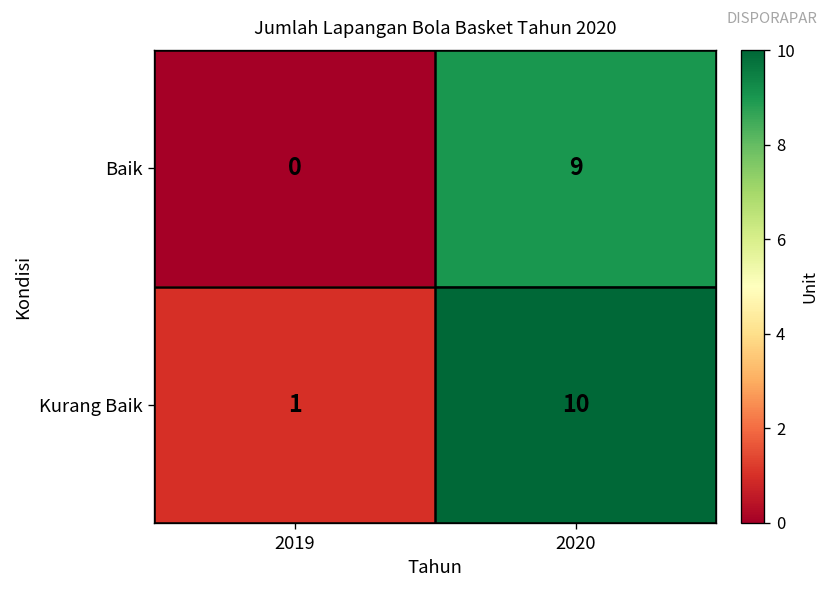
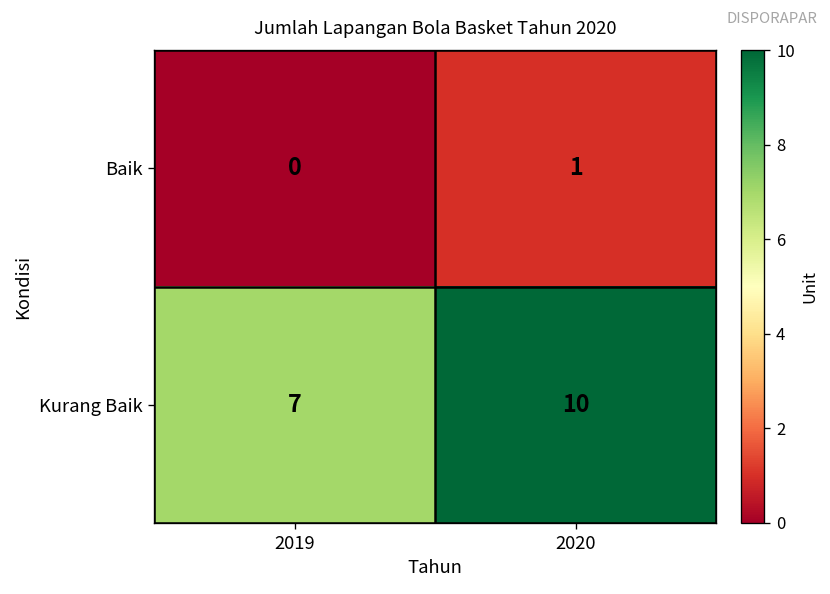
Baik, 2020: 9 -> 1
Kurang Baik, 2019: 1 -> 7
